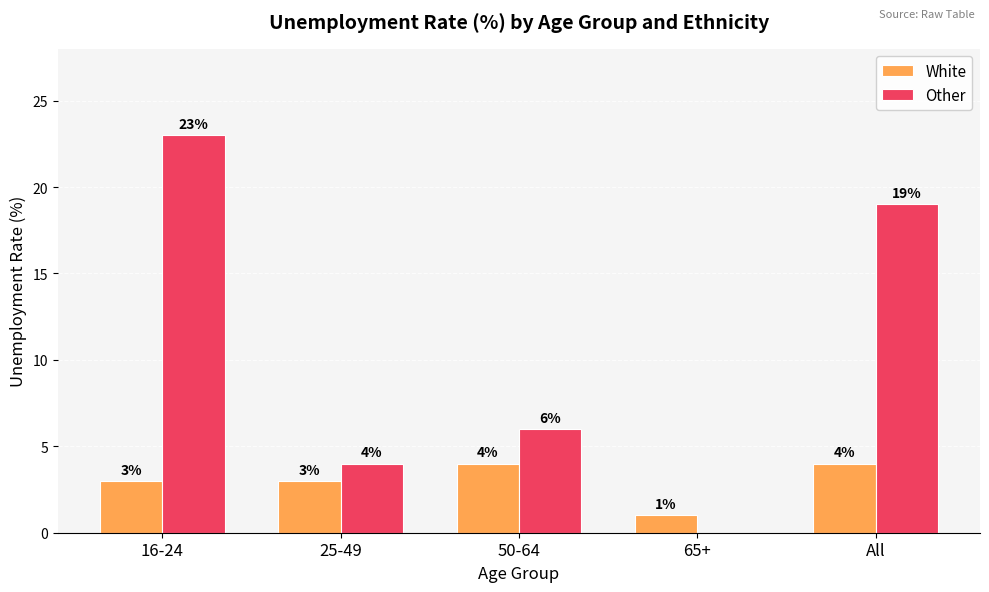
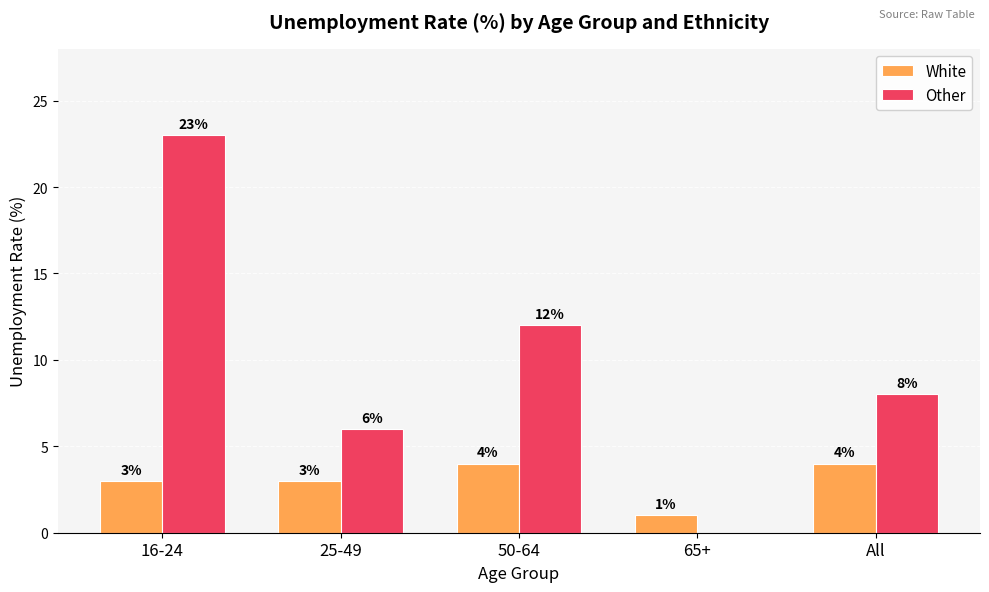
Other, 25-49: 4% -> 6%
Other, 50-64: 6% -> 12%
Other, All: 19% -> 8%
